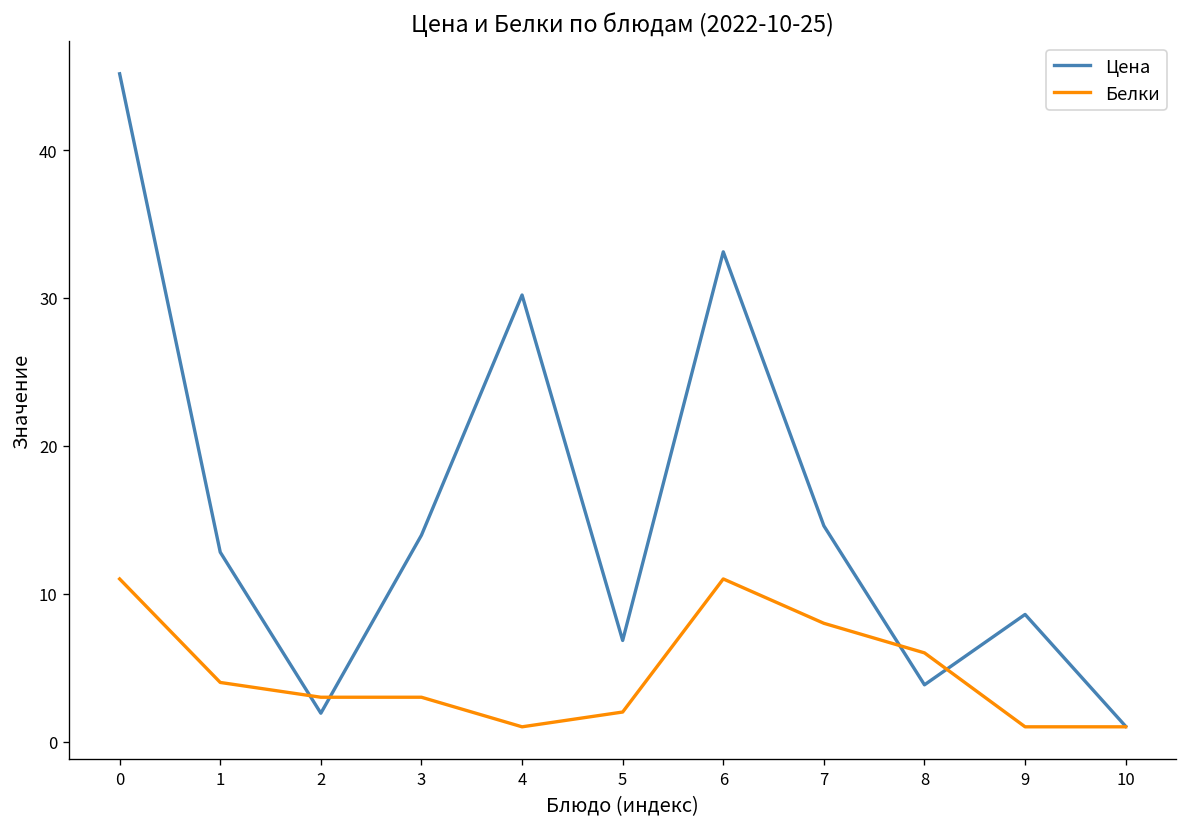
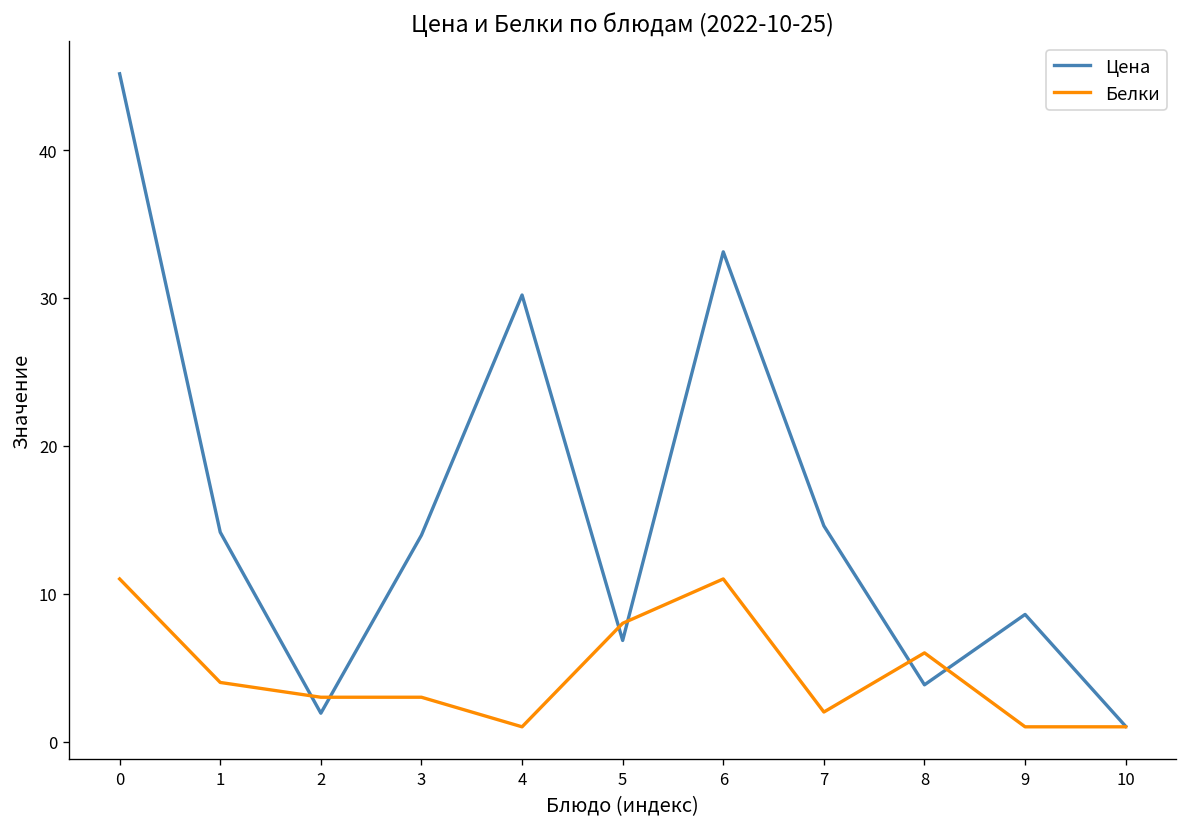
Цена, 1: 12.8 -> 14.2
Белки, 5: 2 -> 8
Белки, 7: 8 -> 2
